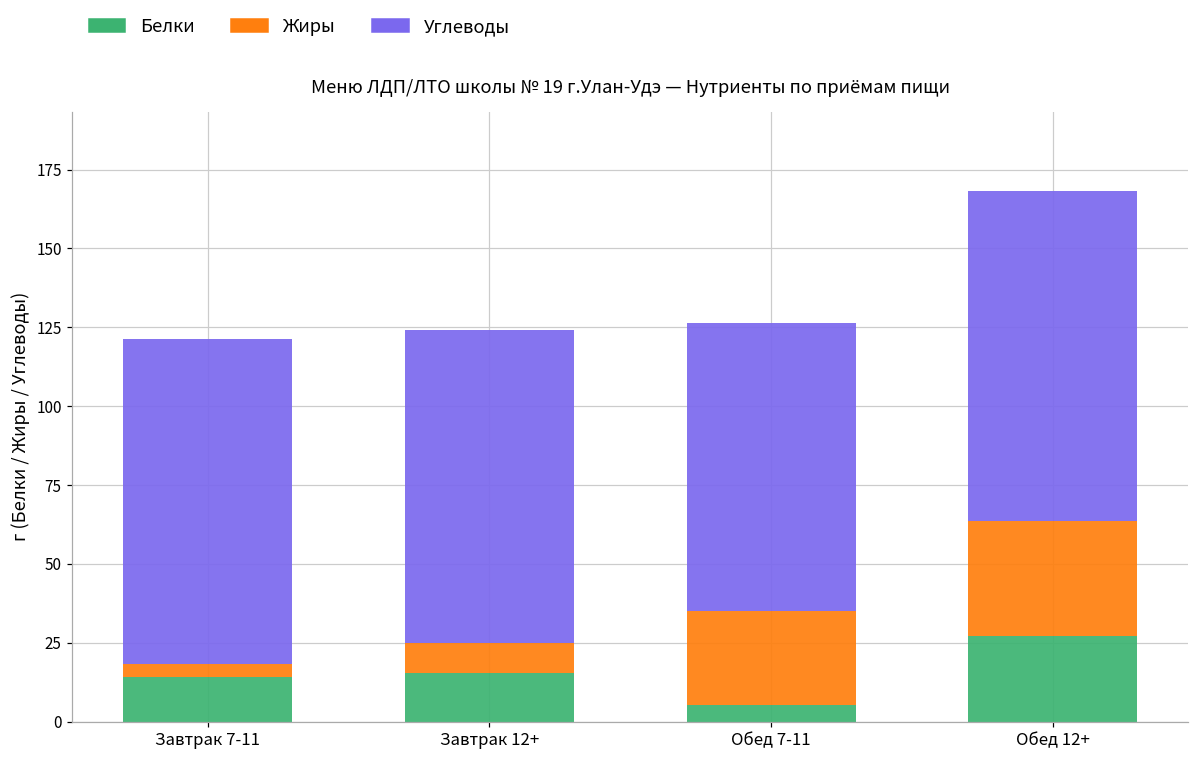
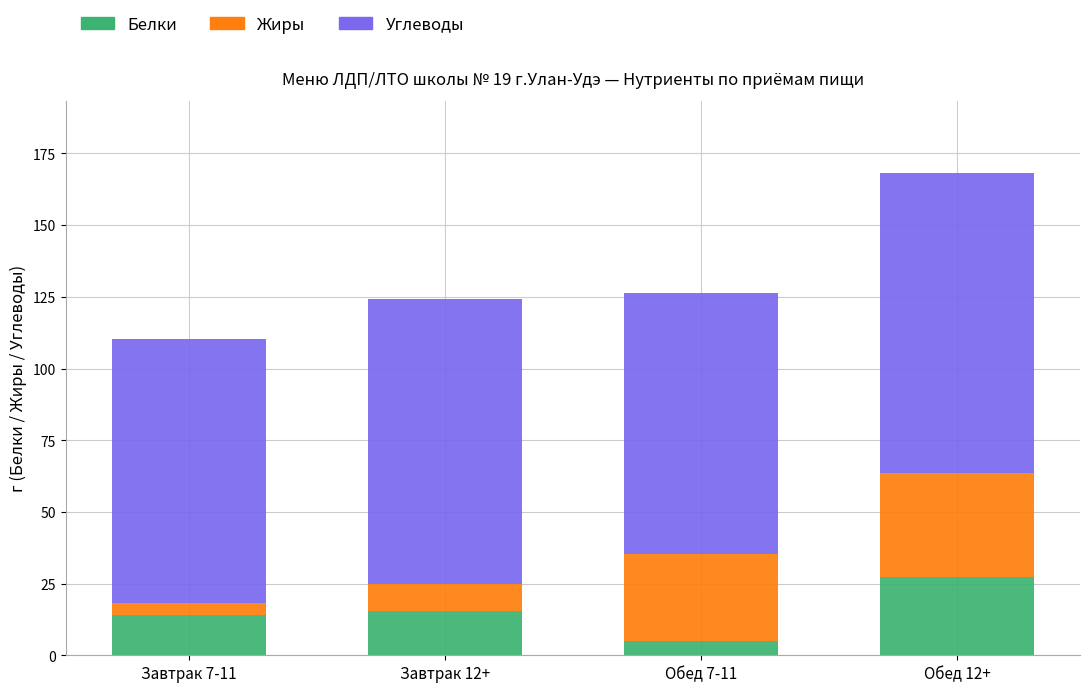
Углеводы, Завтрак 7-11: 103 -> 92
